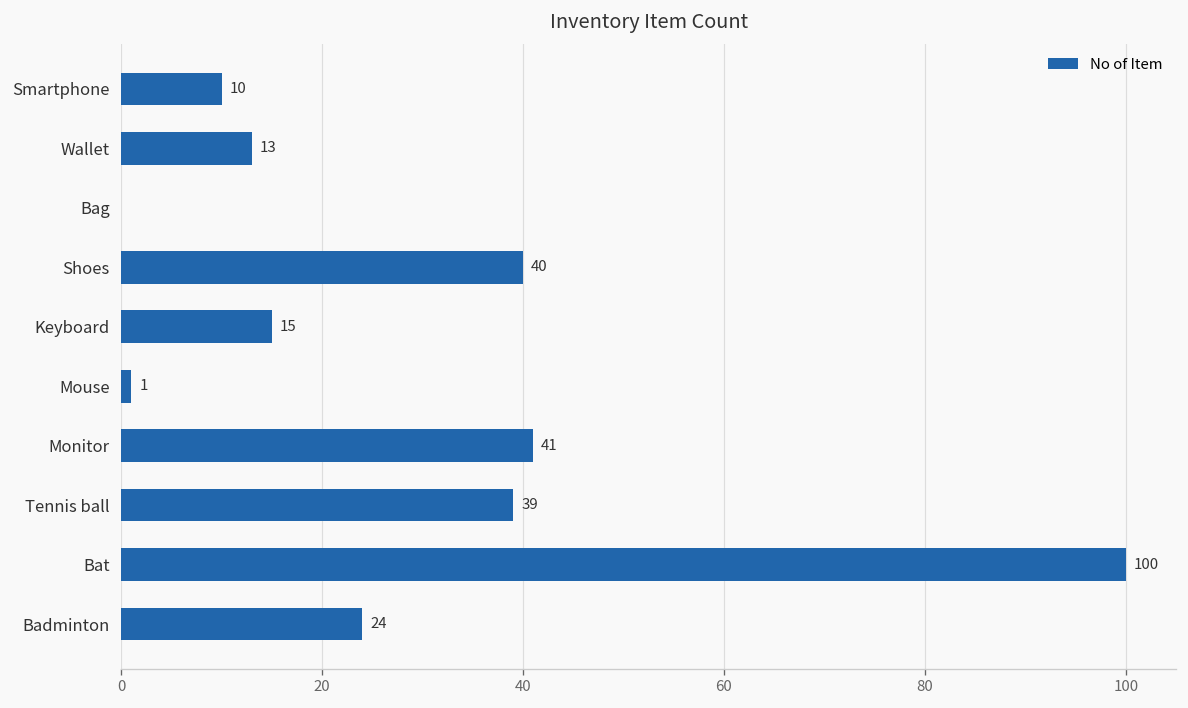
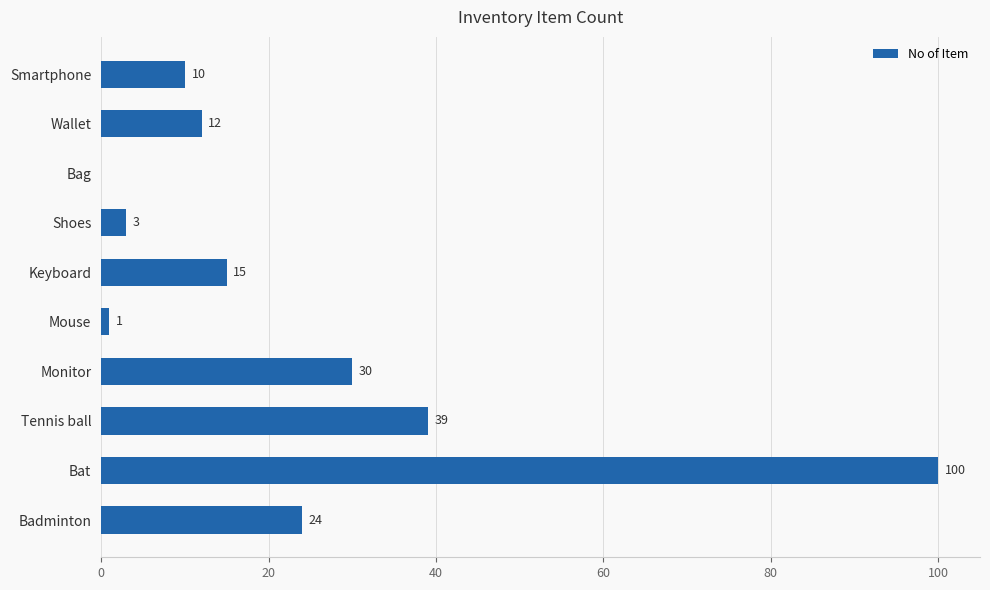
Wallet: 13 -> 12
Shoes: 40 -> 3
Monitor: 41 -> 30
